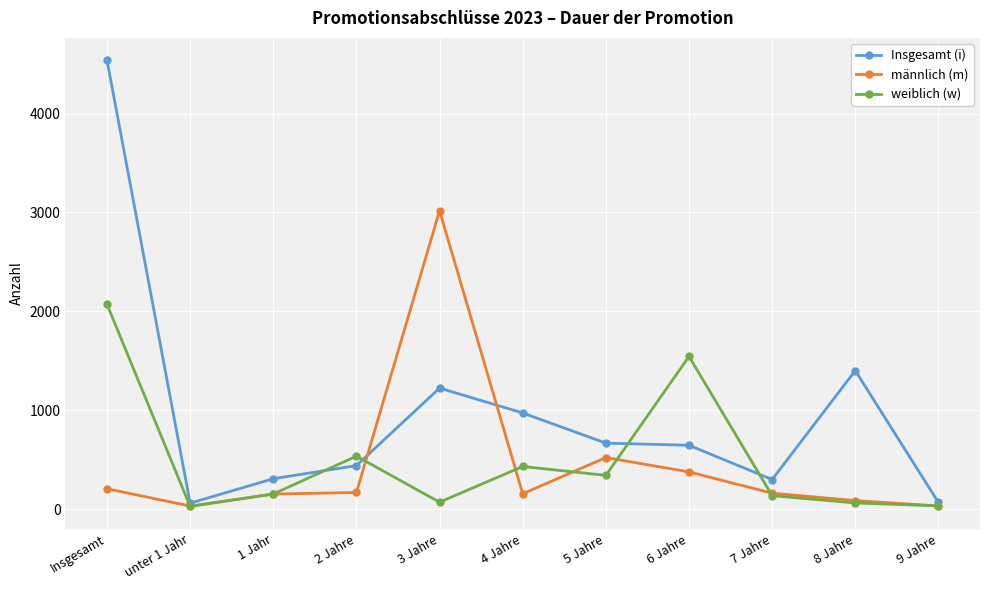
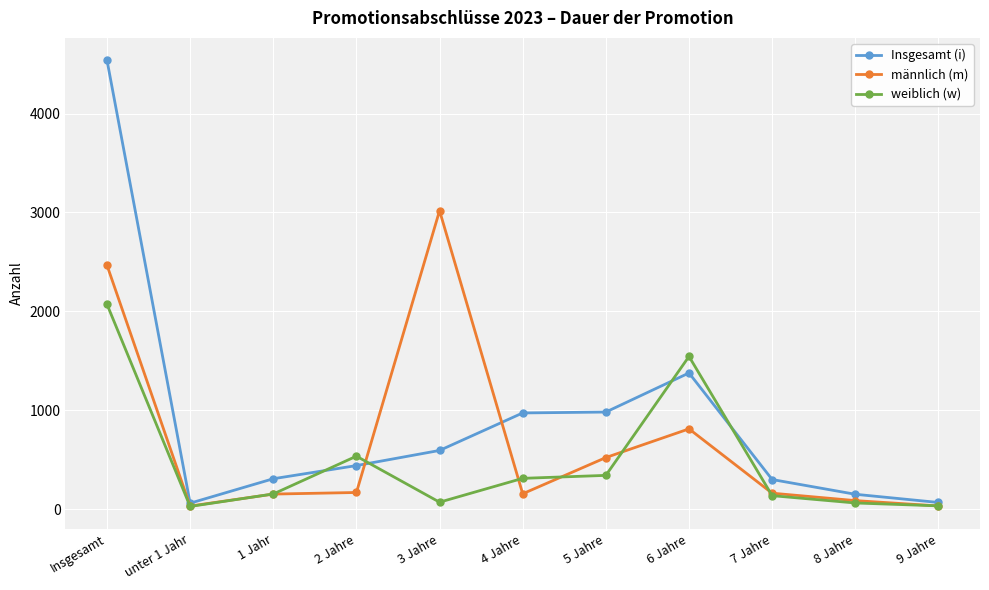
männlich (m), Insgesamt: 200 -> 2500
Insgesamt (i), 3 Jahre: 1200 -> 600
weiblich (w), 4 Jahre: 400 -> 300
Insgesamt (i), 5 Jahre: 700 -> 1000
Insgesamt (i), 6 Jahre: 600 -> 1400
männlich (m), 6 Jahre: 400 -> 800
Insgesamt (i), 8 Jahre: 1400 -> 200
